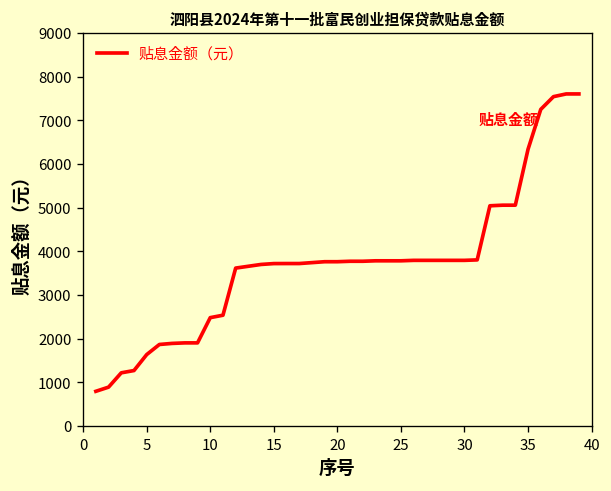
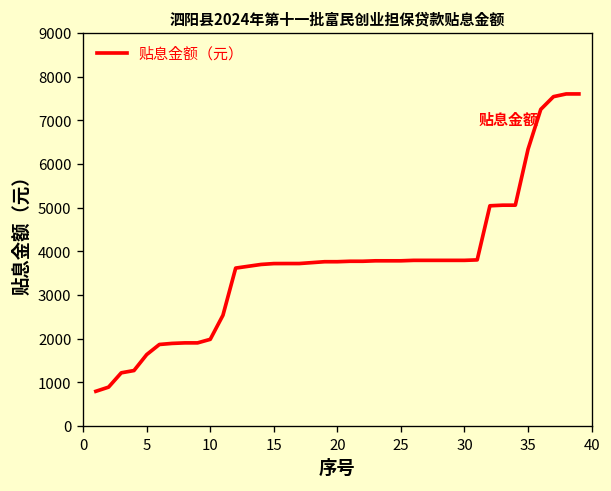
10: 2500 -> 2000
